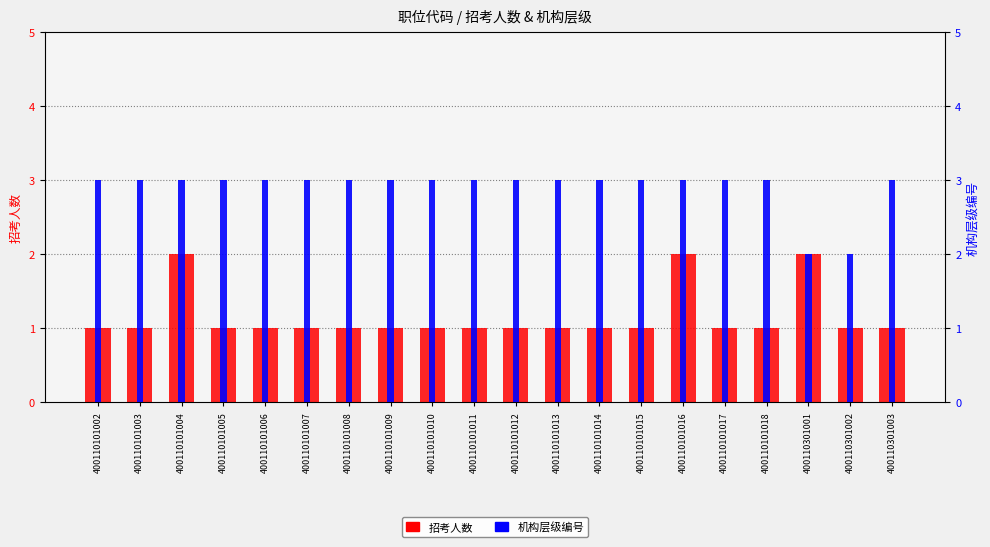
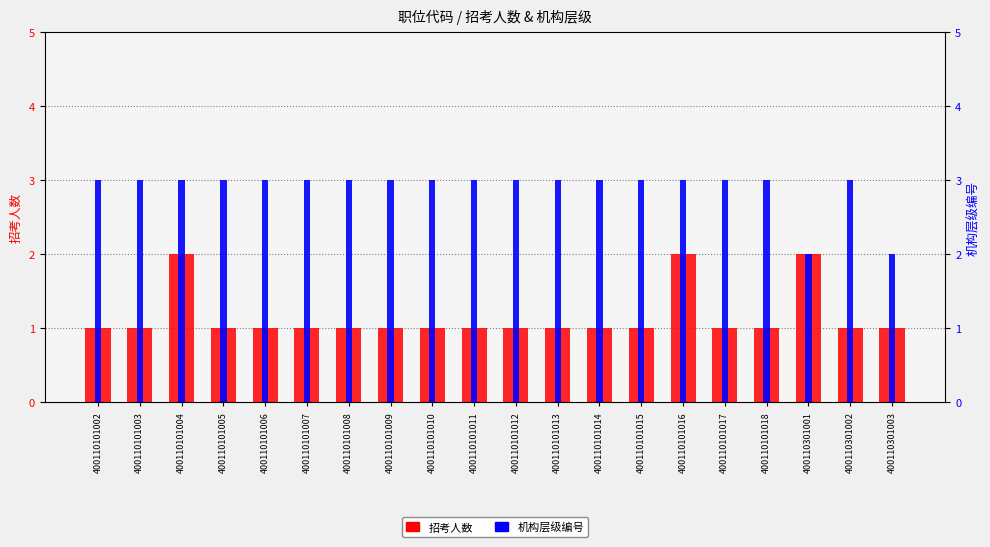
机构层级编号, 400110301002: 2 -> 3
机构层级编号, 400110301003: 3 -> 2
